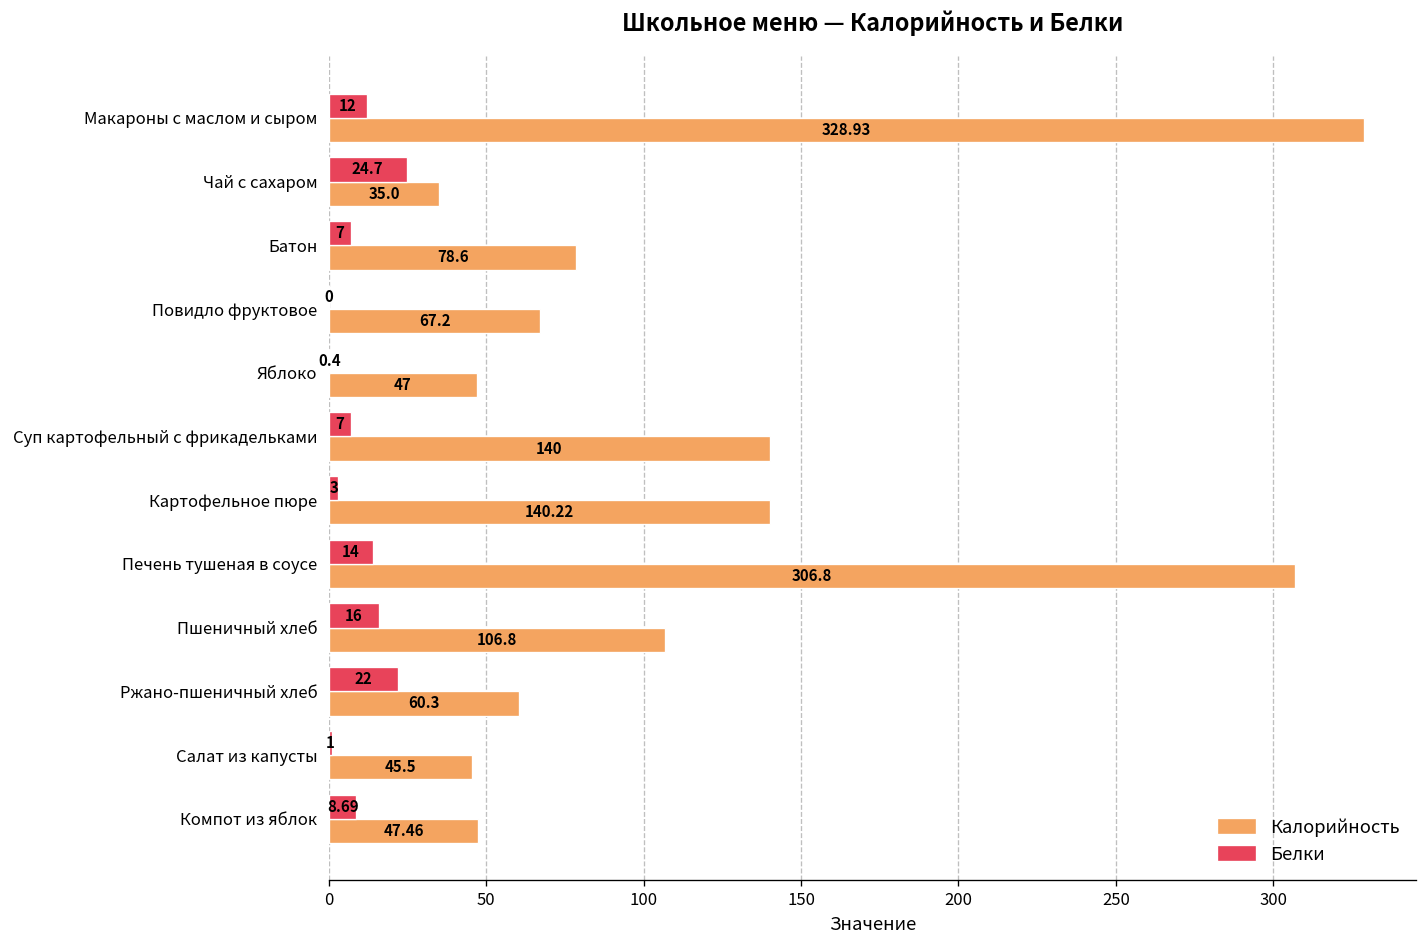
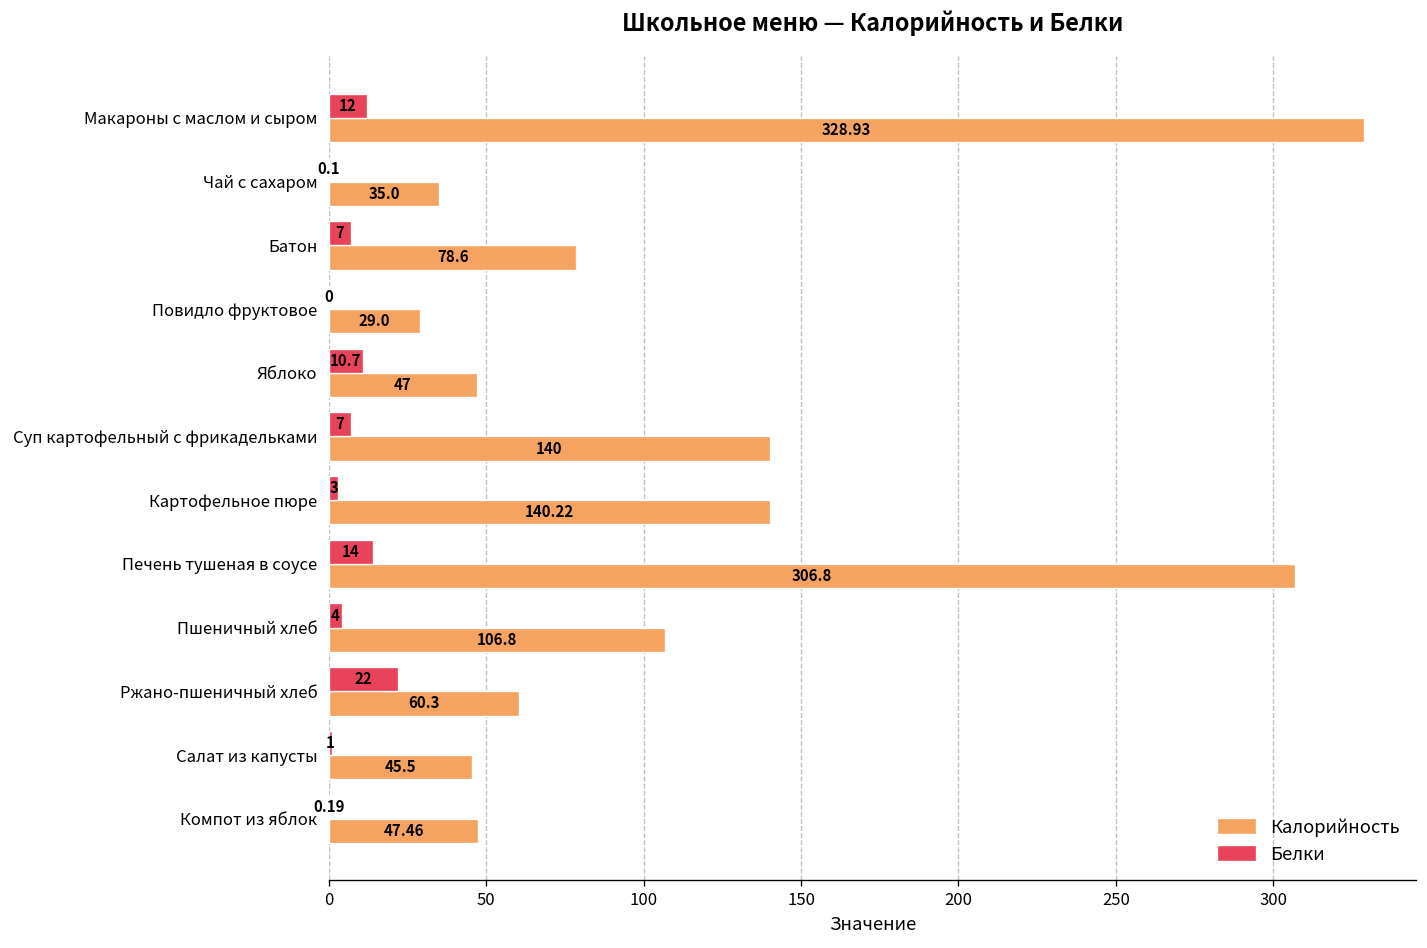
Белки, Чай с сахаром: 24.7 -> 0.1
Калорийность, Повидло фруктовое: 67.2 -> 29.0
Белки, Яблоко: 0.4 -> 10.7
Белки, Пшеничный хлеб: 16 -> 4
Белки, Компот из яблок: 8.69 -> 0.19
